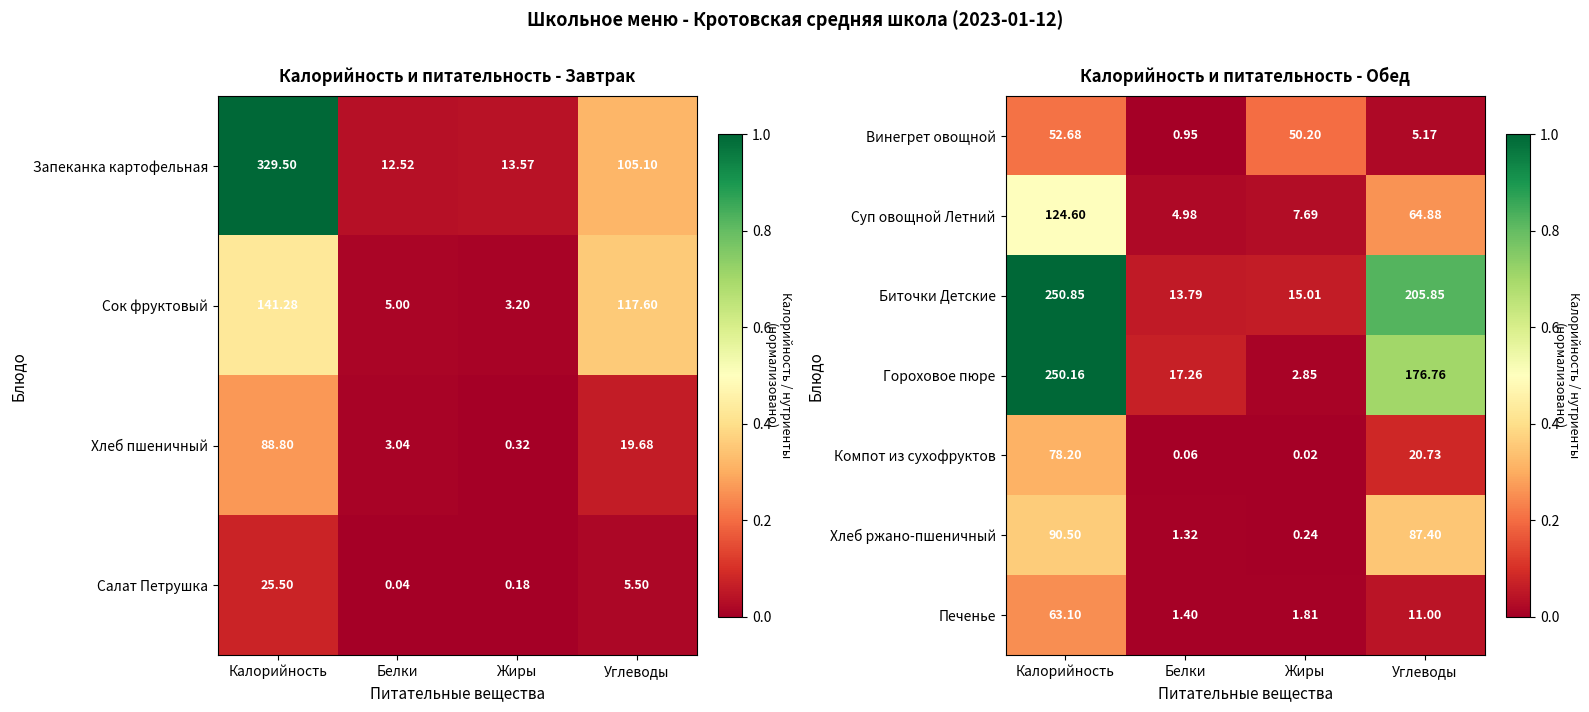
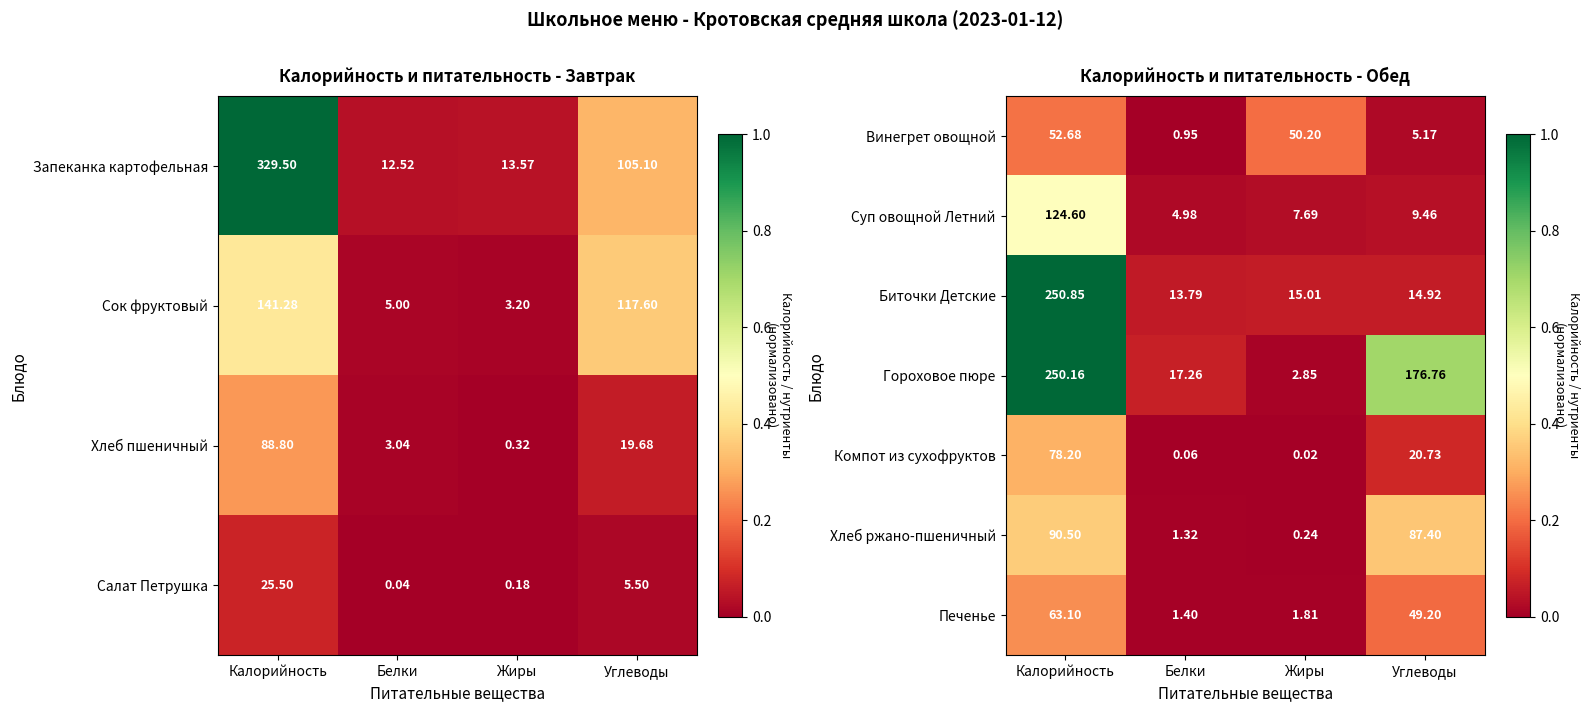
Калорийность и питательность - Обед, Суп овощной Летний, Углеводы: 64.88 -> 9.46
Калорийность и питательность - Обед, Биточки Детские, Углеводы: 205.85 -> 14.92
Калорийность и питательность - Обед, Печенье, Углеводы: 11.00 -> 49.20
